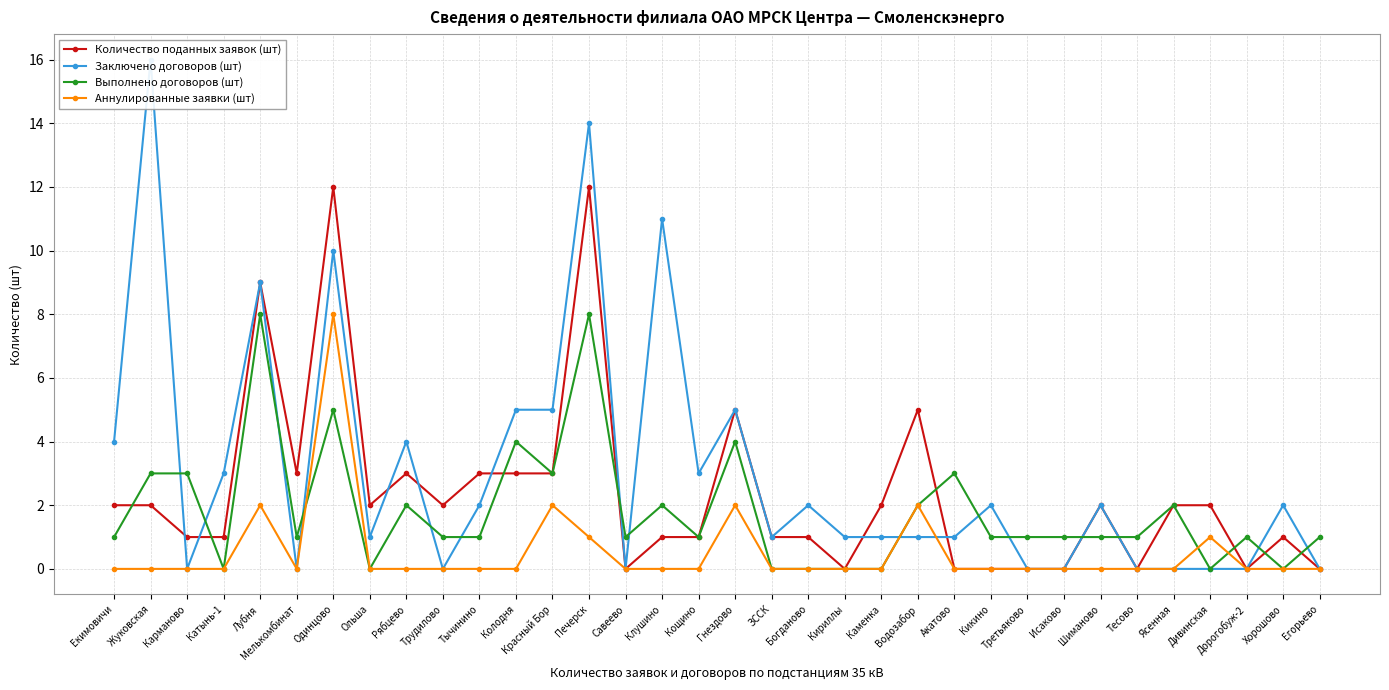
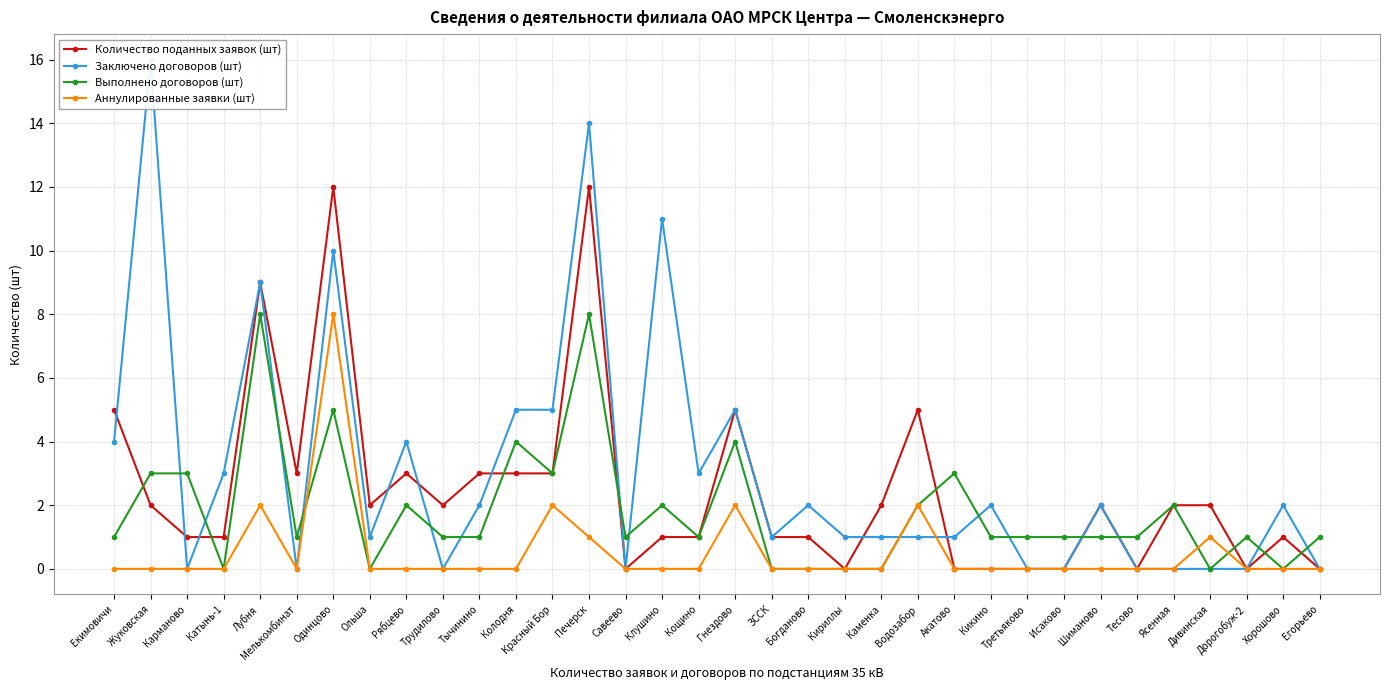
Количество поданных заявок (шт), Екимовичи: 2 -> 5
